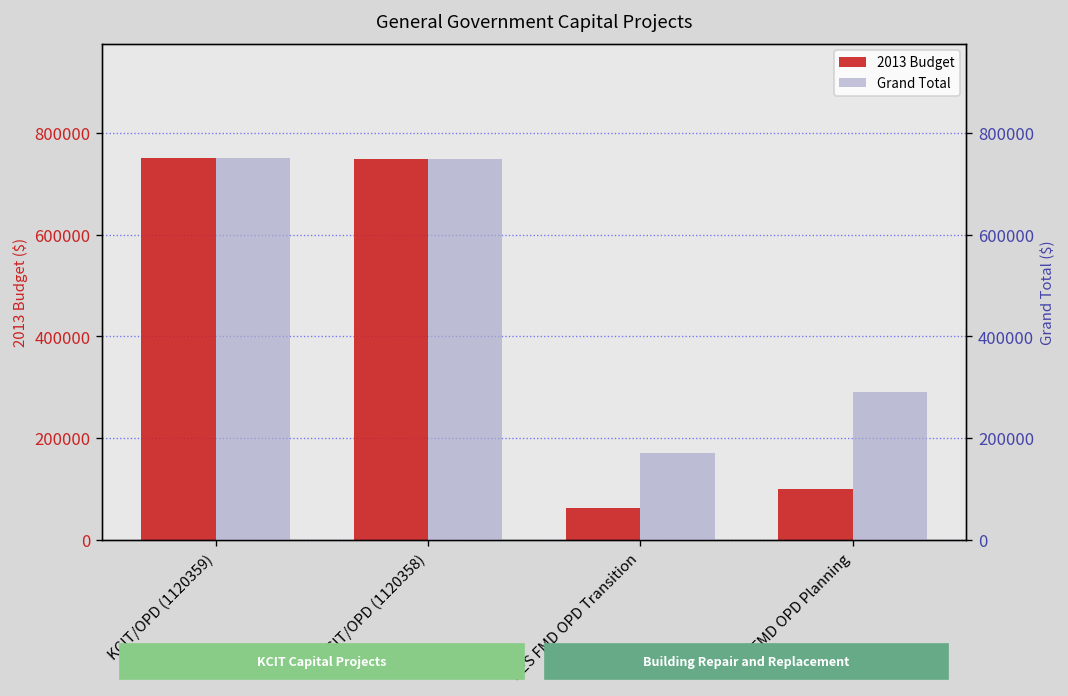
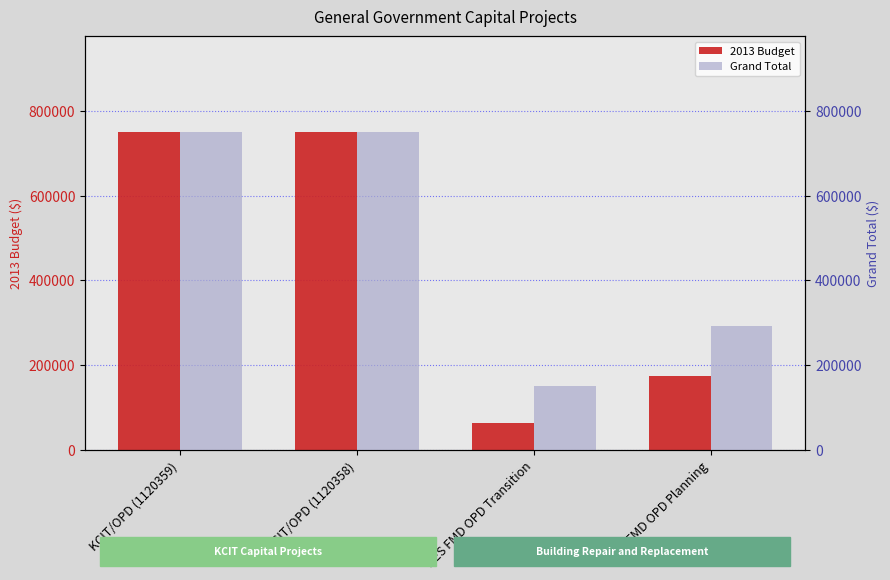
2013 Budget, DES FMD OPD Planning: 100000 -> 170000
Grand Total, DES FMD OPD Transition: 170000 -> 150000
